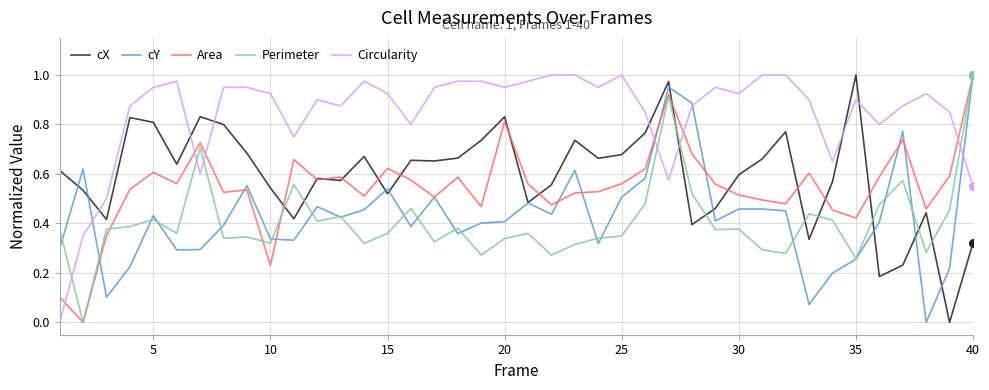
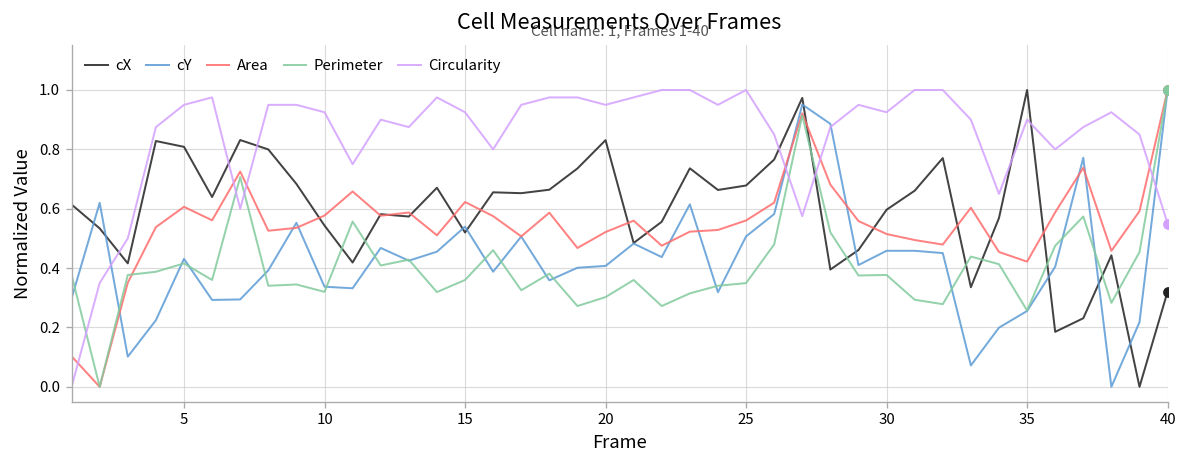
Area, 10: 0.23 -> 0.58
Area, 20: 0.81 -> 0.52
Perimeter, 20: 0.34 -> 0.30
